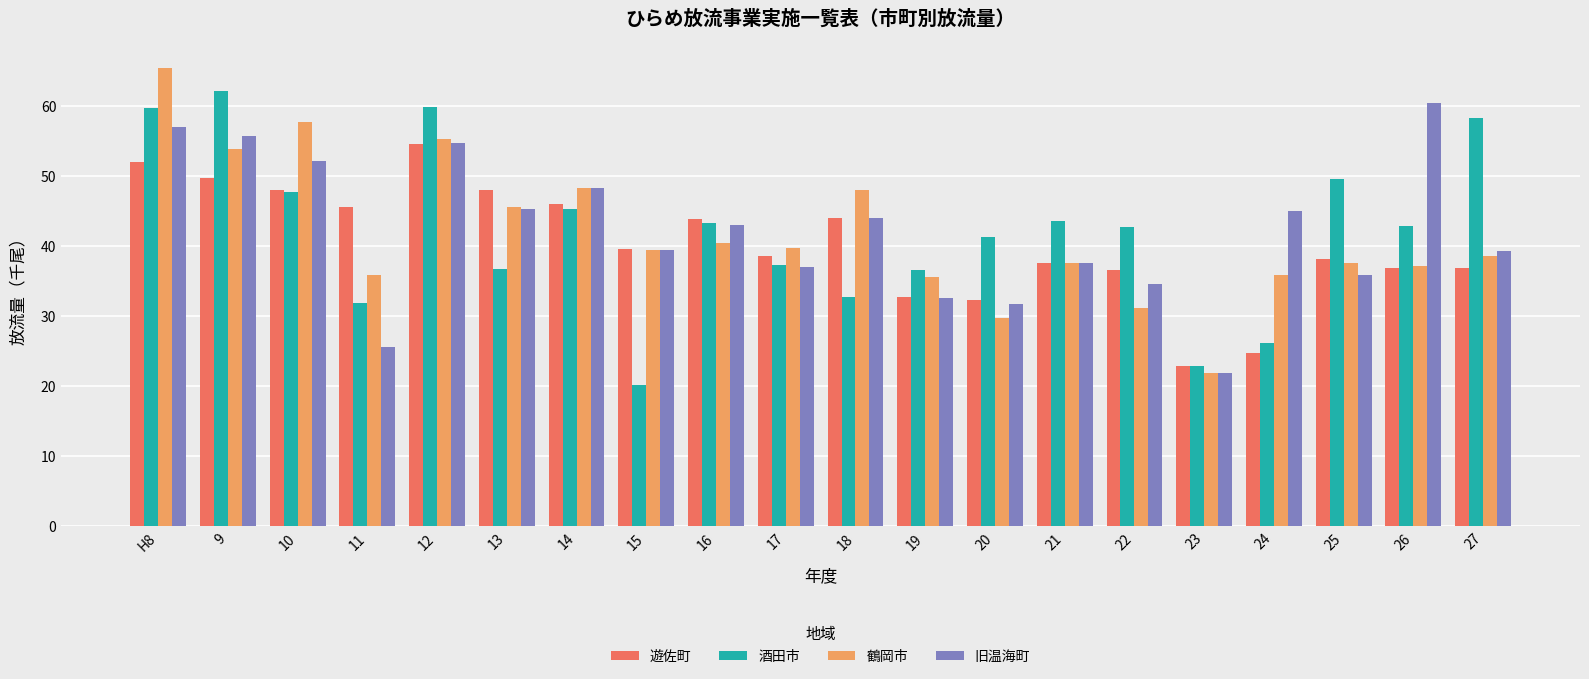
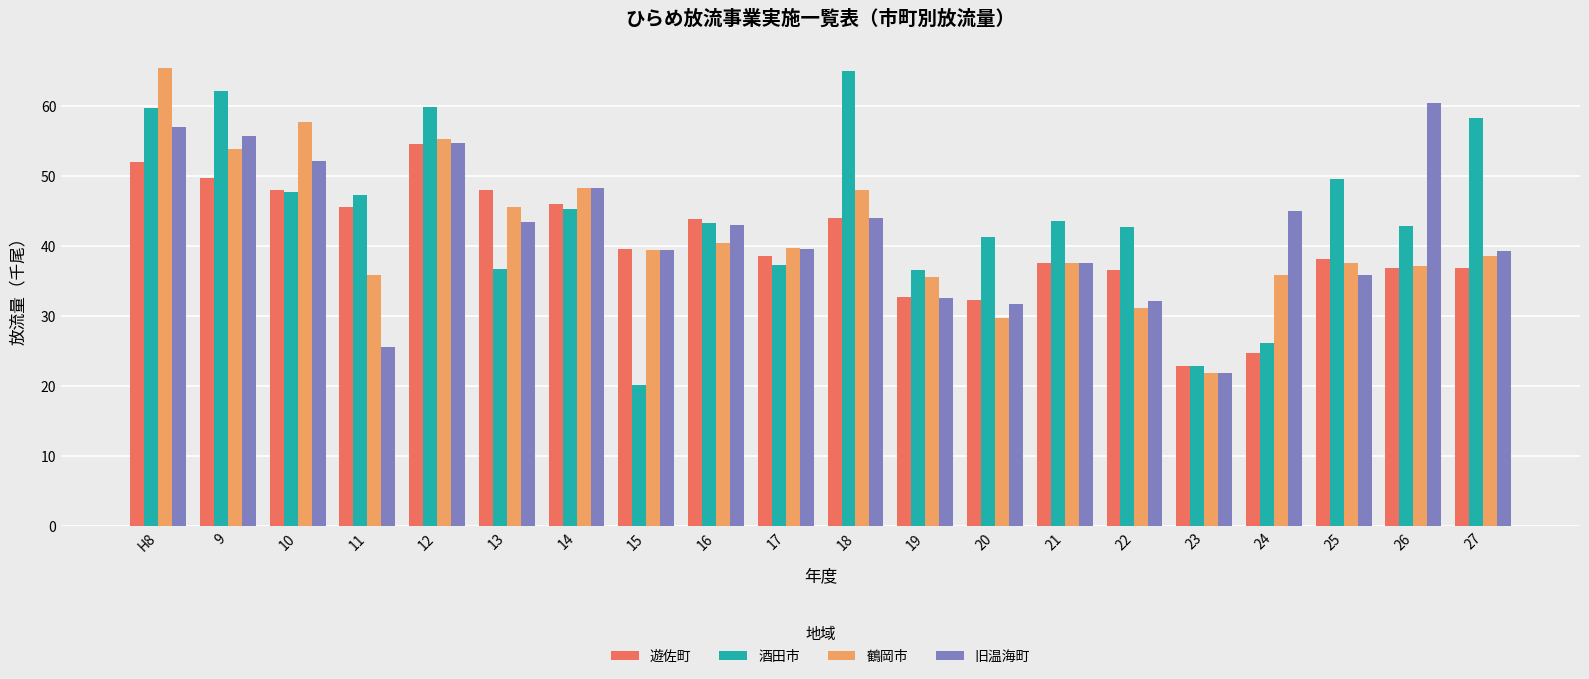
酒田市, 11: 32 -> 47
旧温海町, 13: 45 -> 43
旧温海町, 17: 37 -> 40
酒田市, 18: 33 -> 65
旧温海町, 22: 35 -> 32
